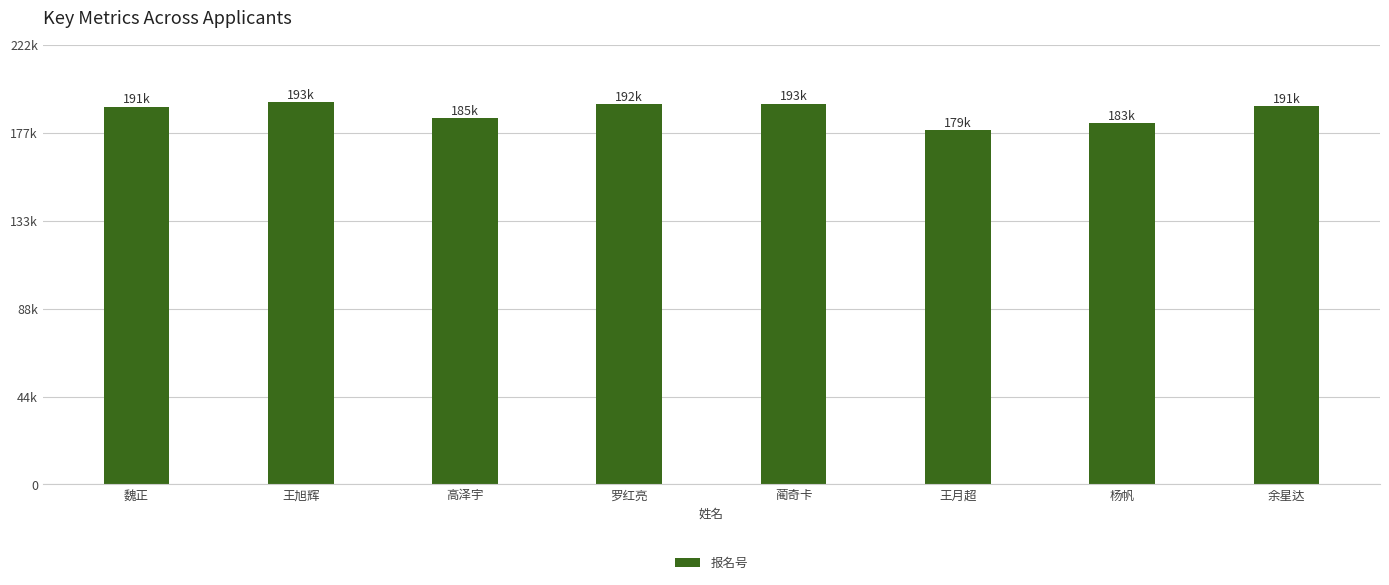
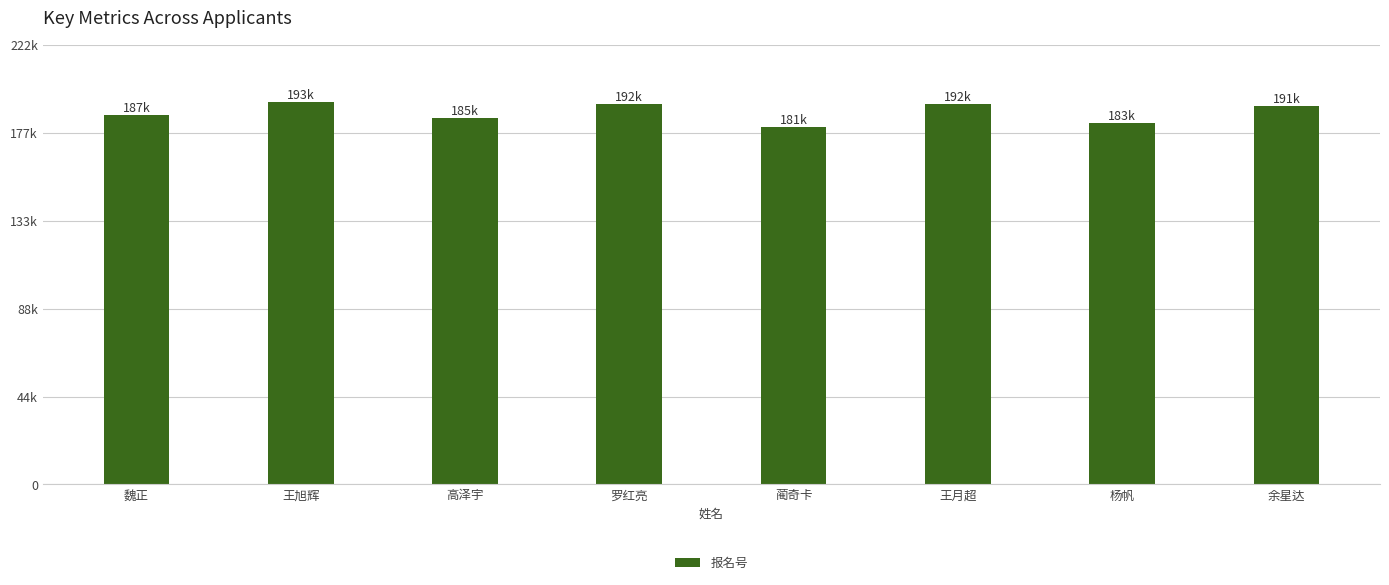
魏正: 191k -> 187k
蔺奇卡: 193k -> 181k
王月超: 179k -> 192k
